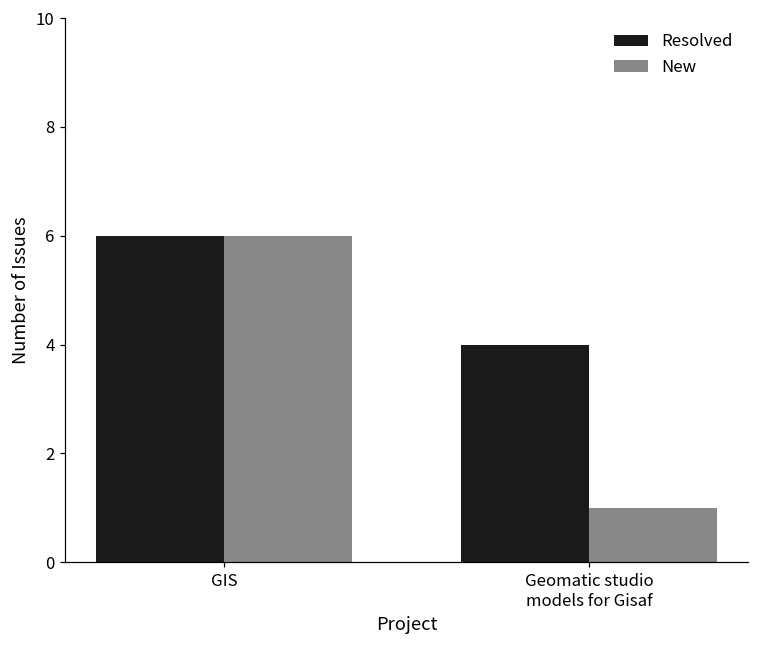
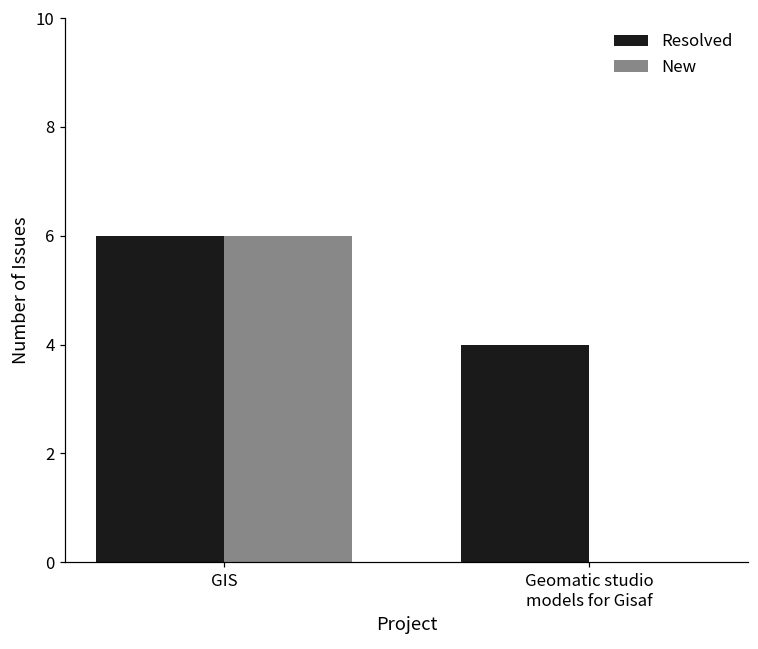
New, Geomatic studio models for Gisaf: 1 -> 0
